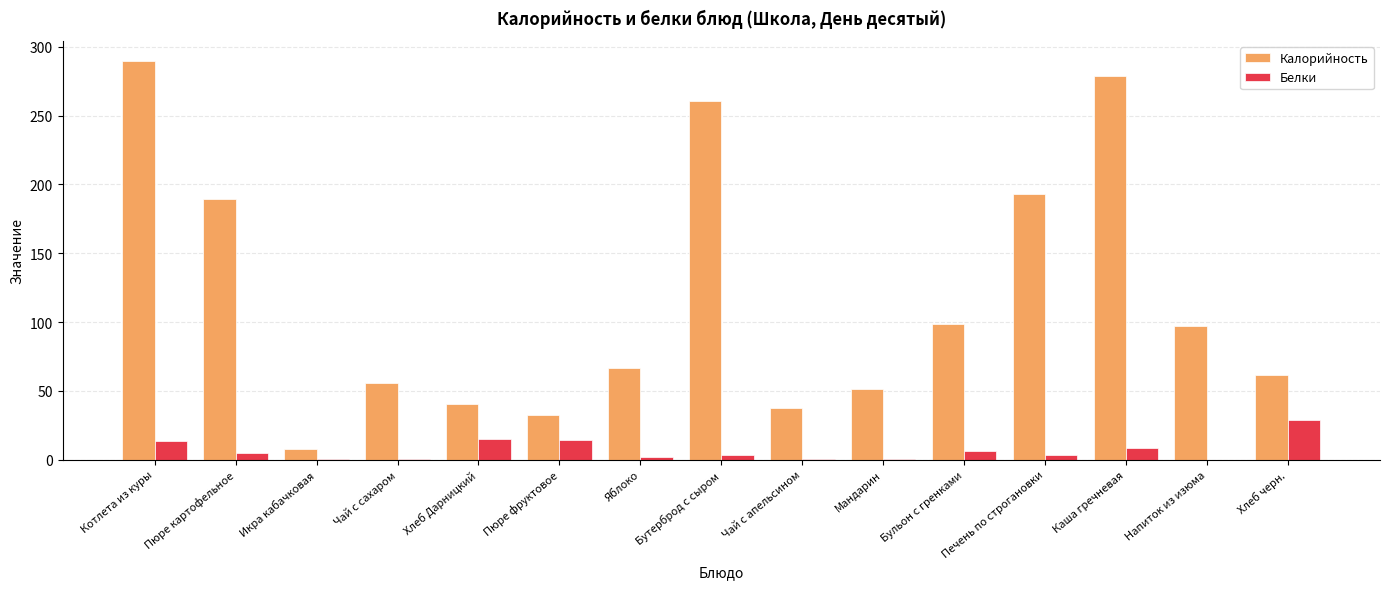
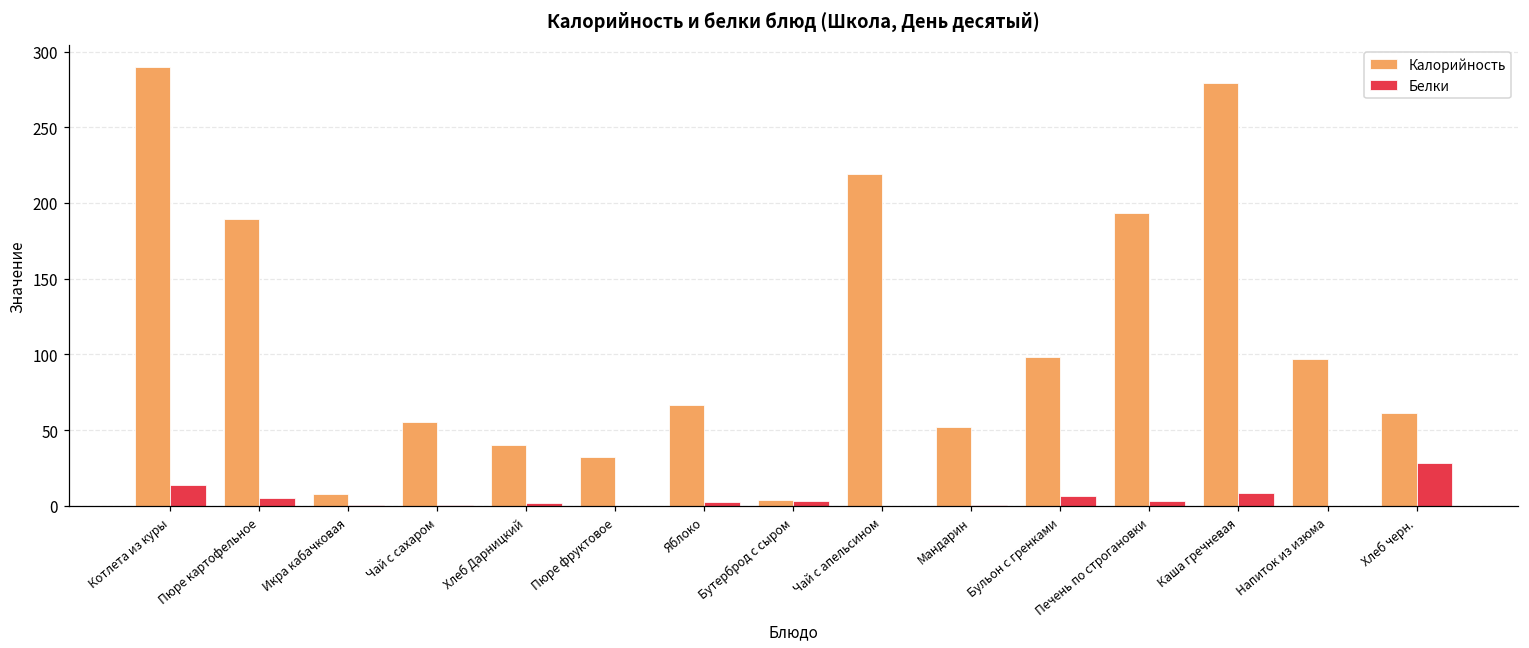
Белки, Хлеб Дарницкий: 15 -> 2
Белки, Пюре фруктовое: 14 -> 0
Калорийность, Бутерброд с сыром: 261 -> 4
Калорийность, Чай с апельсином: 37 -> 219
